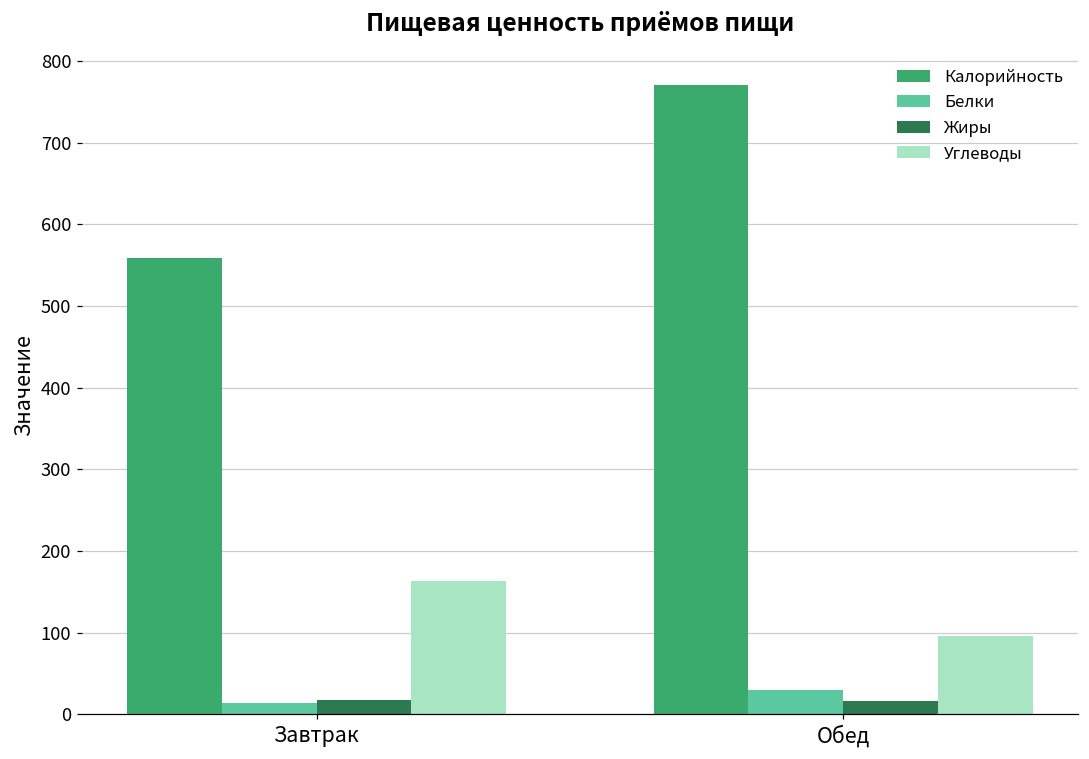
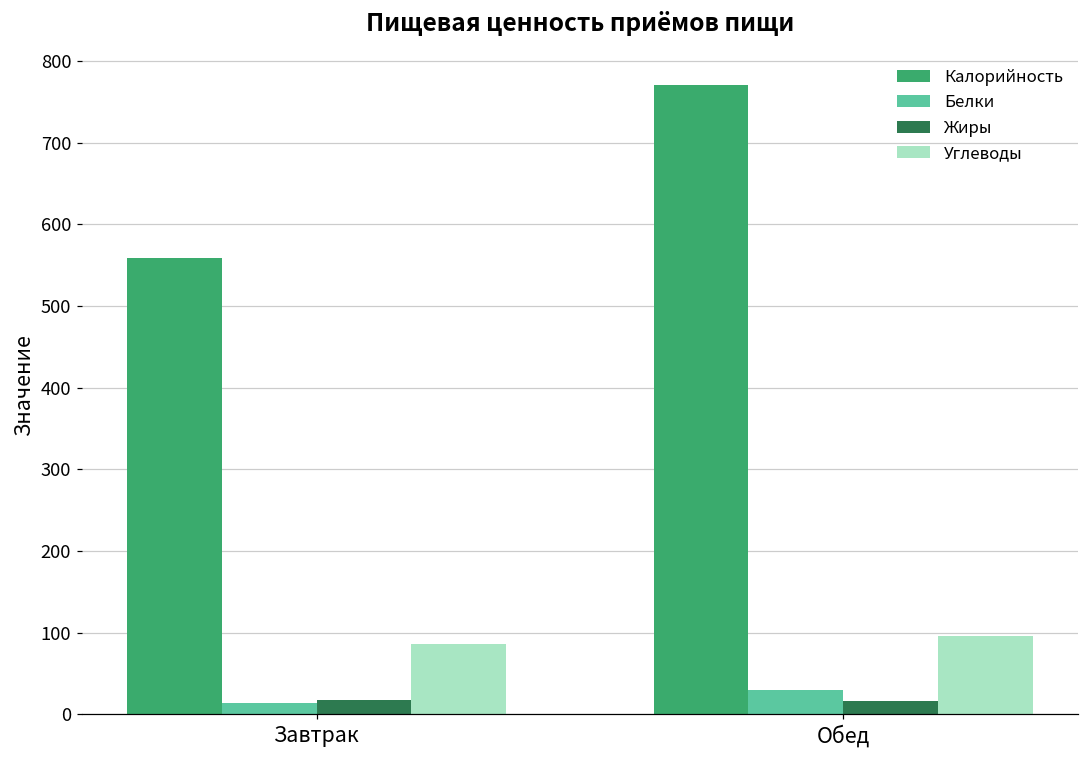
Углеводы, Завтрак: 160 -> 90
